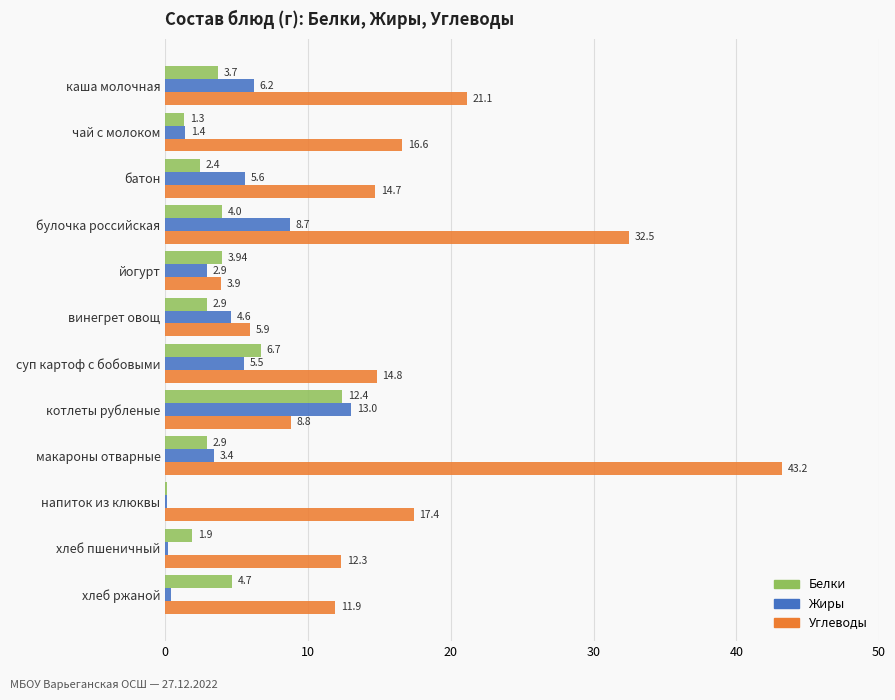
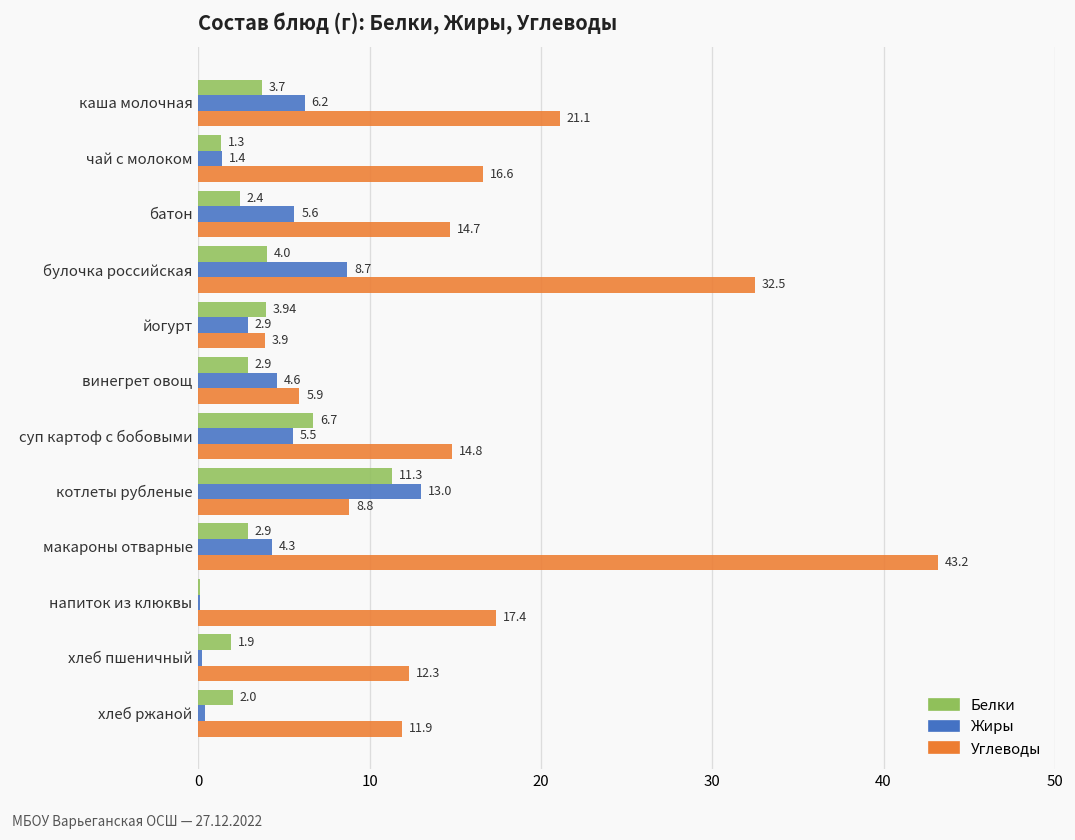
Белки, котлеты рубленые: 12.4 -> 11.3
Жиры, макароны отварные: 3.4 -> 4.3
Белки, хлеб ржаной: 4.7 -> 2.0
